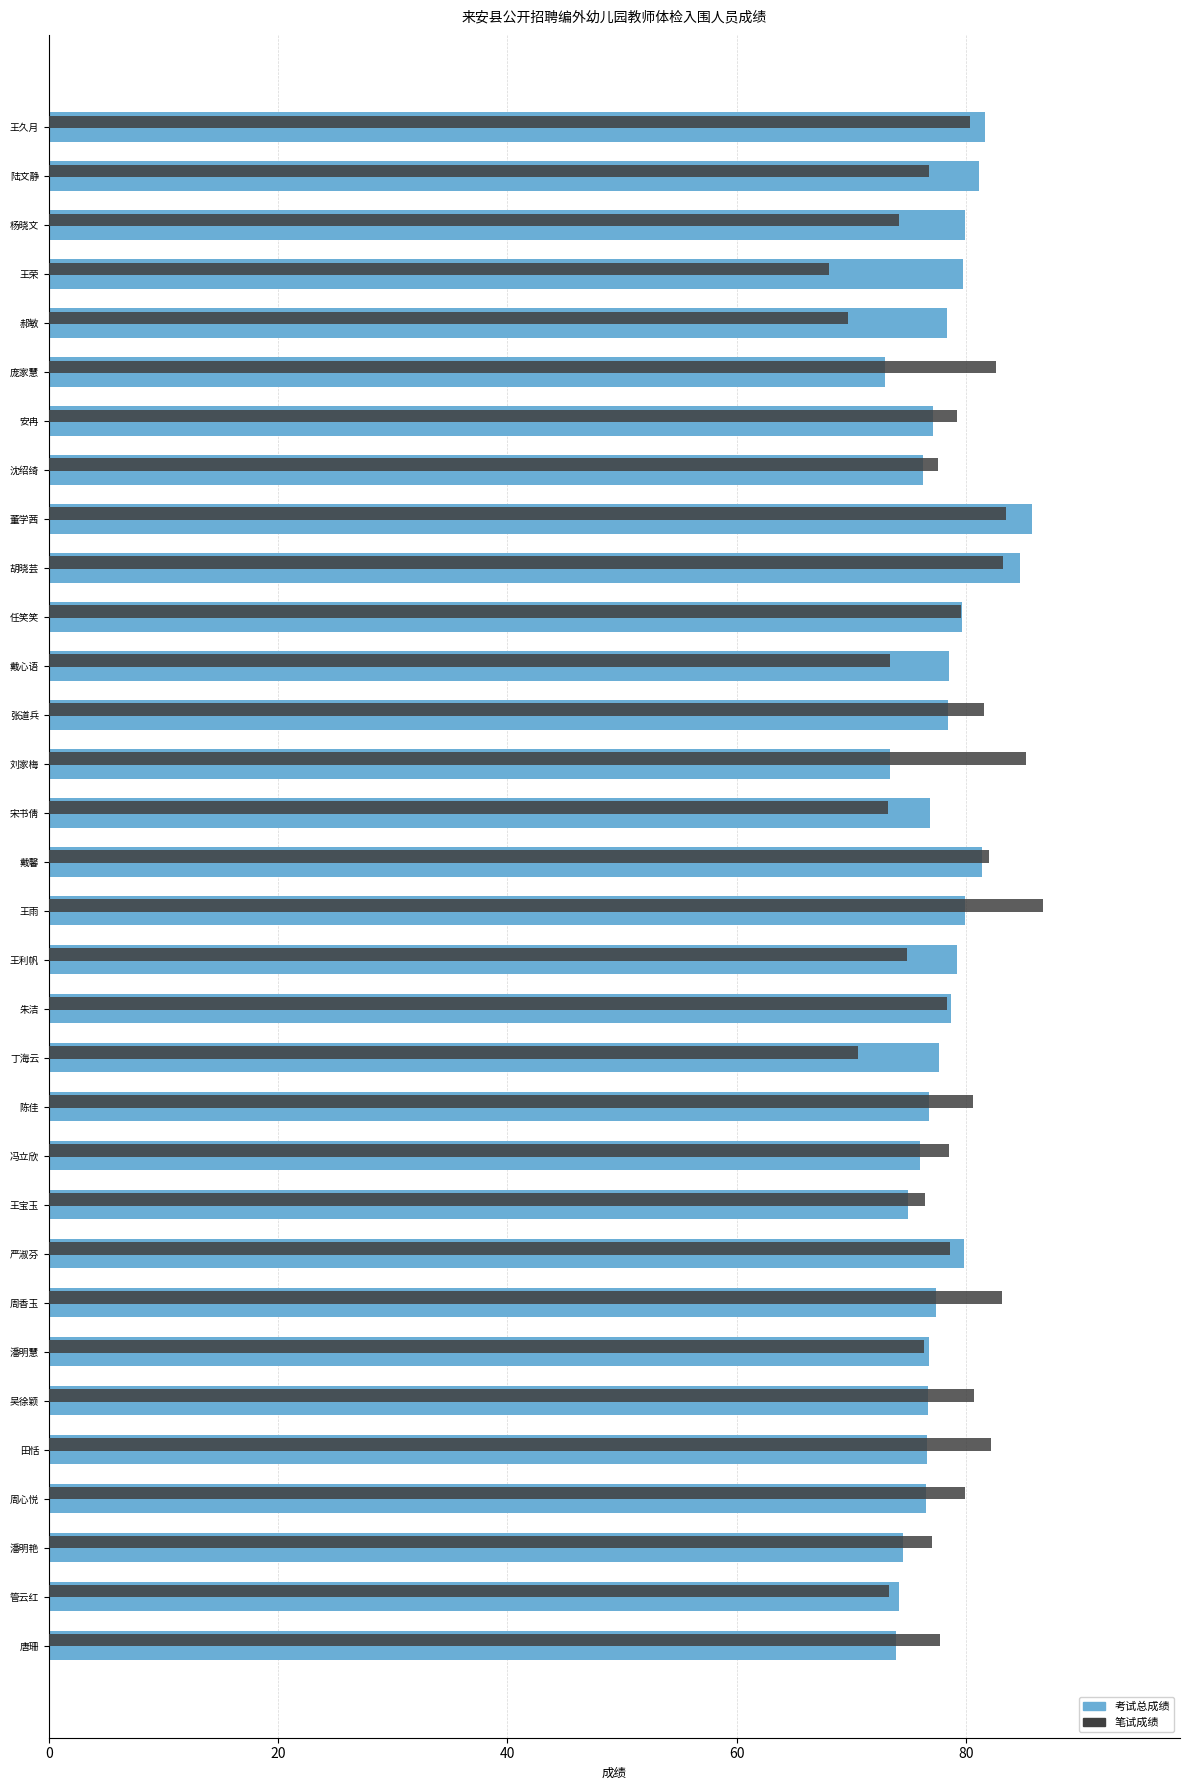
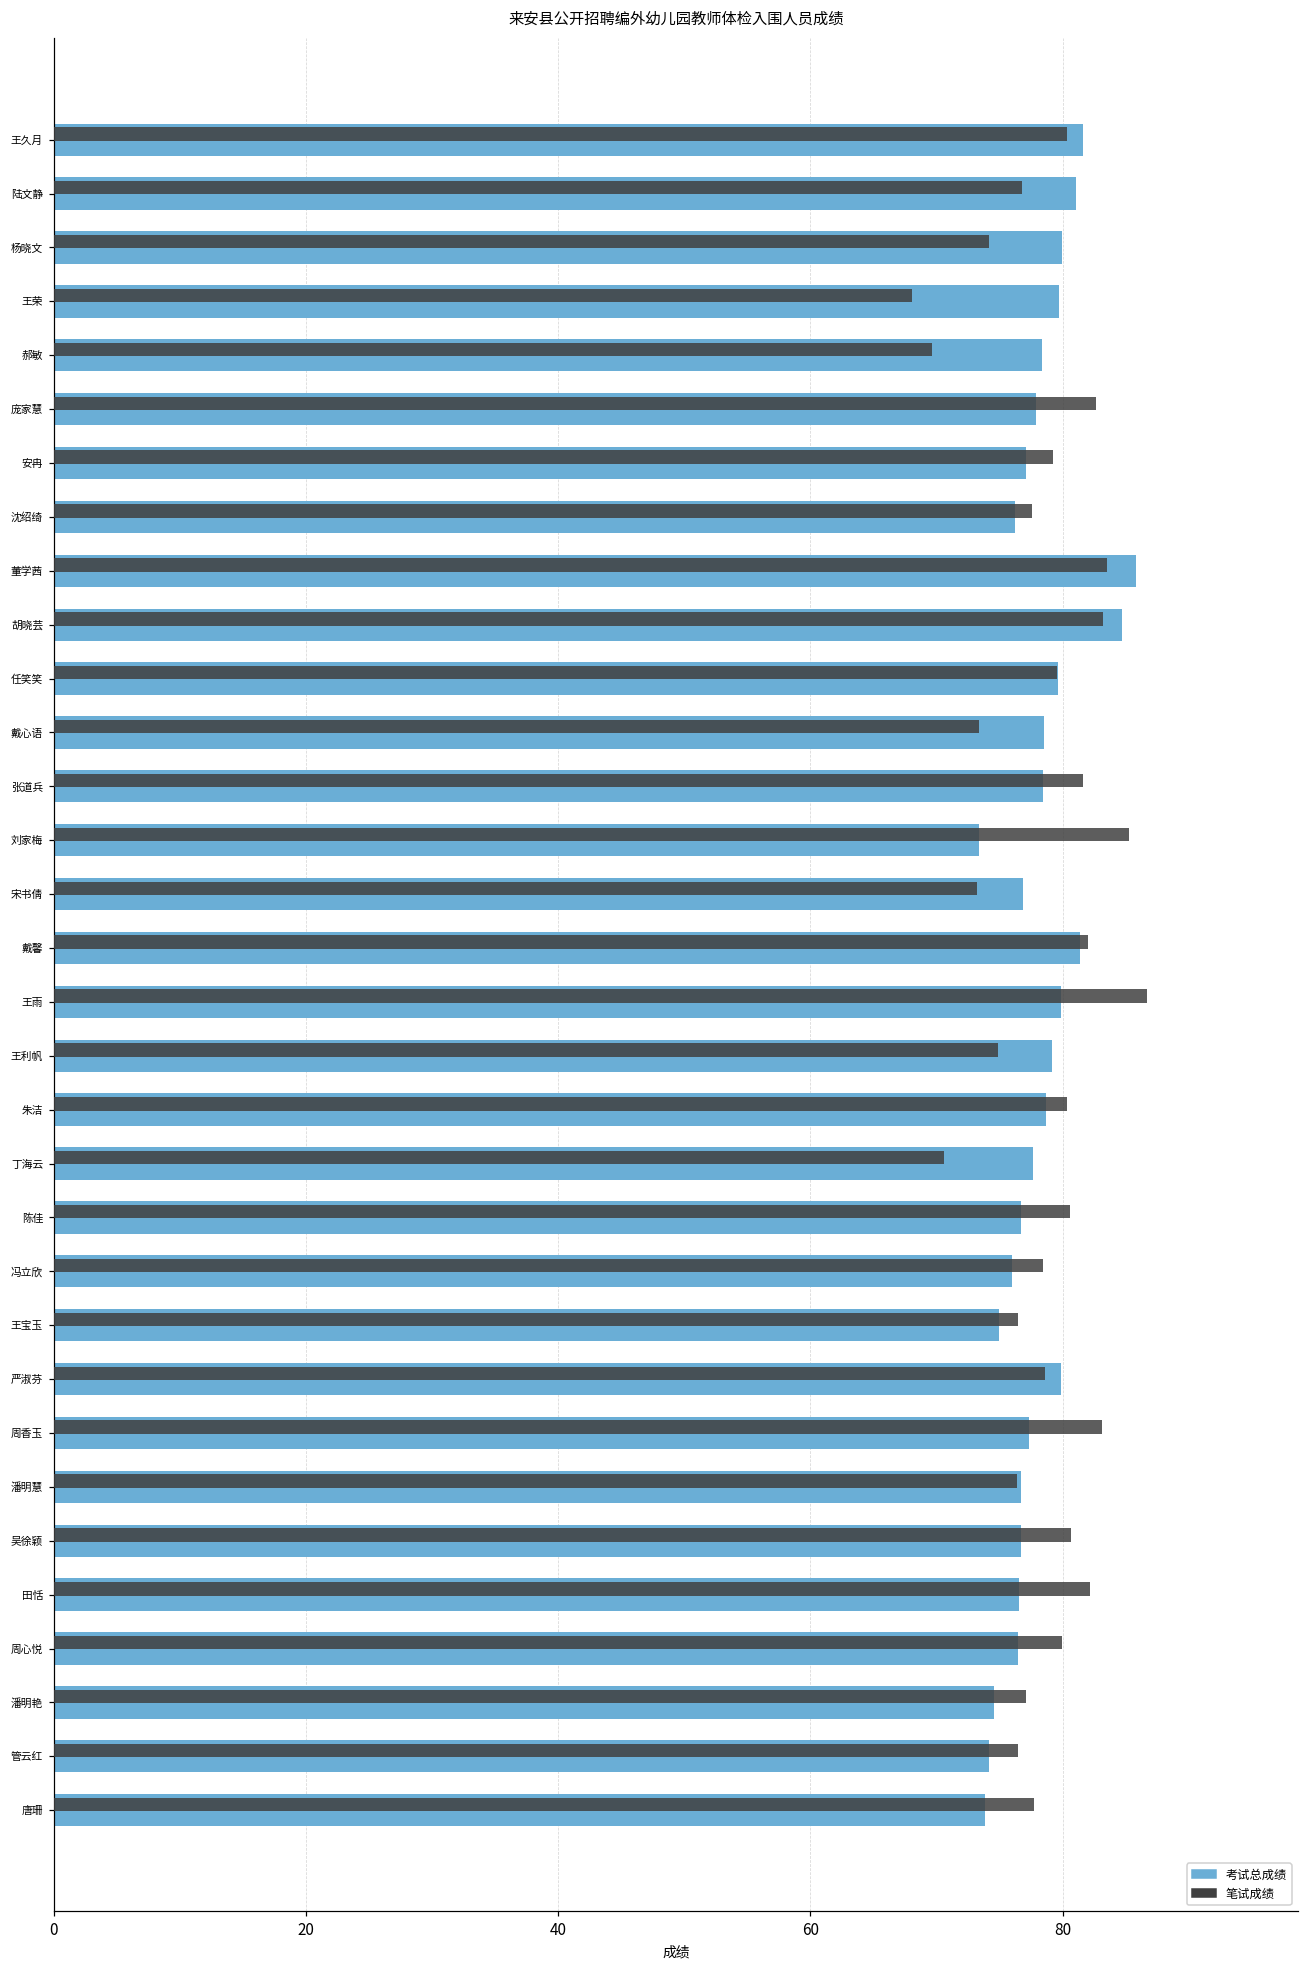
考试总成绩, 庞家慧: 73.0 -> 77.9
笔试成绩, 朱洁: 78.3 -> 80.4
笔试成绩, 管云红: 73.3 -> 76.4
